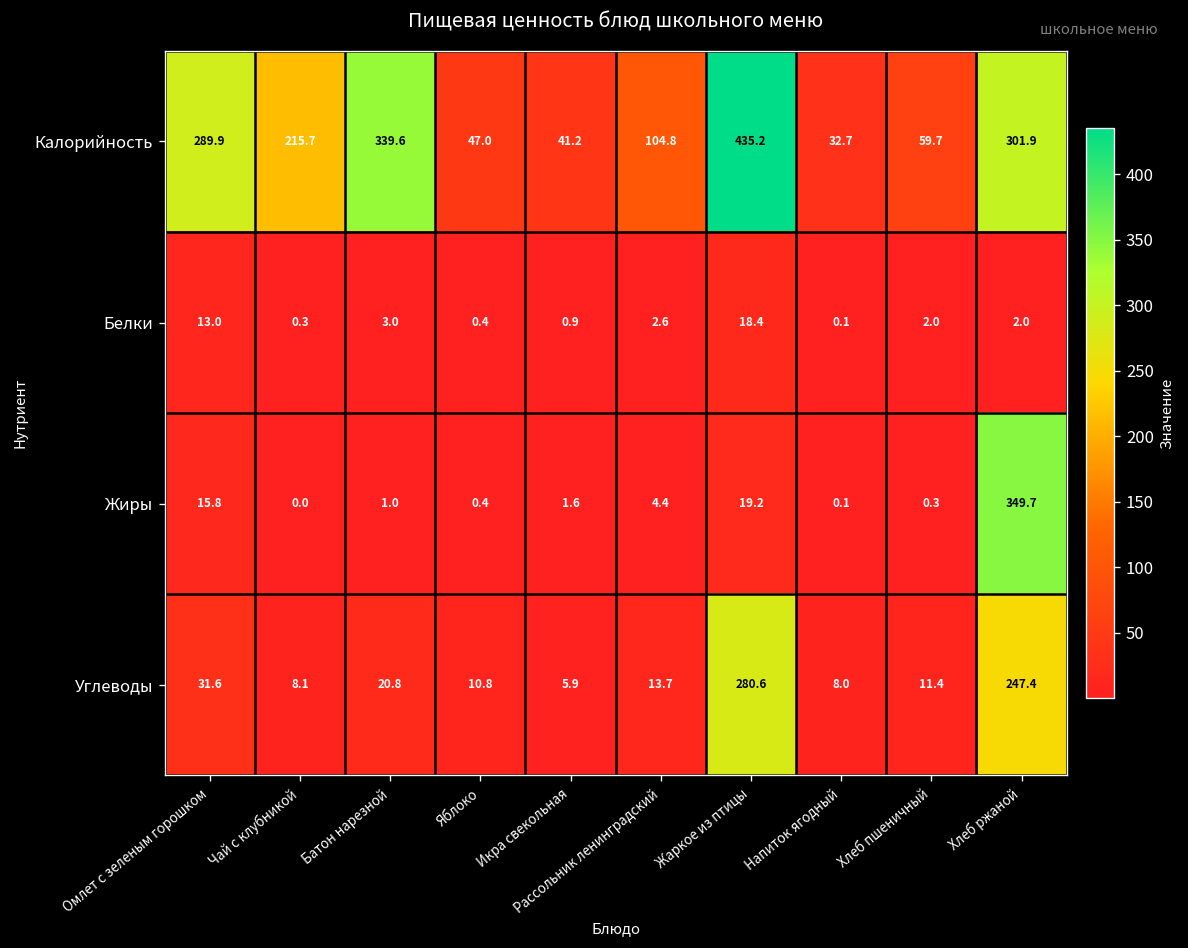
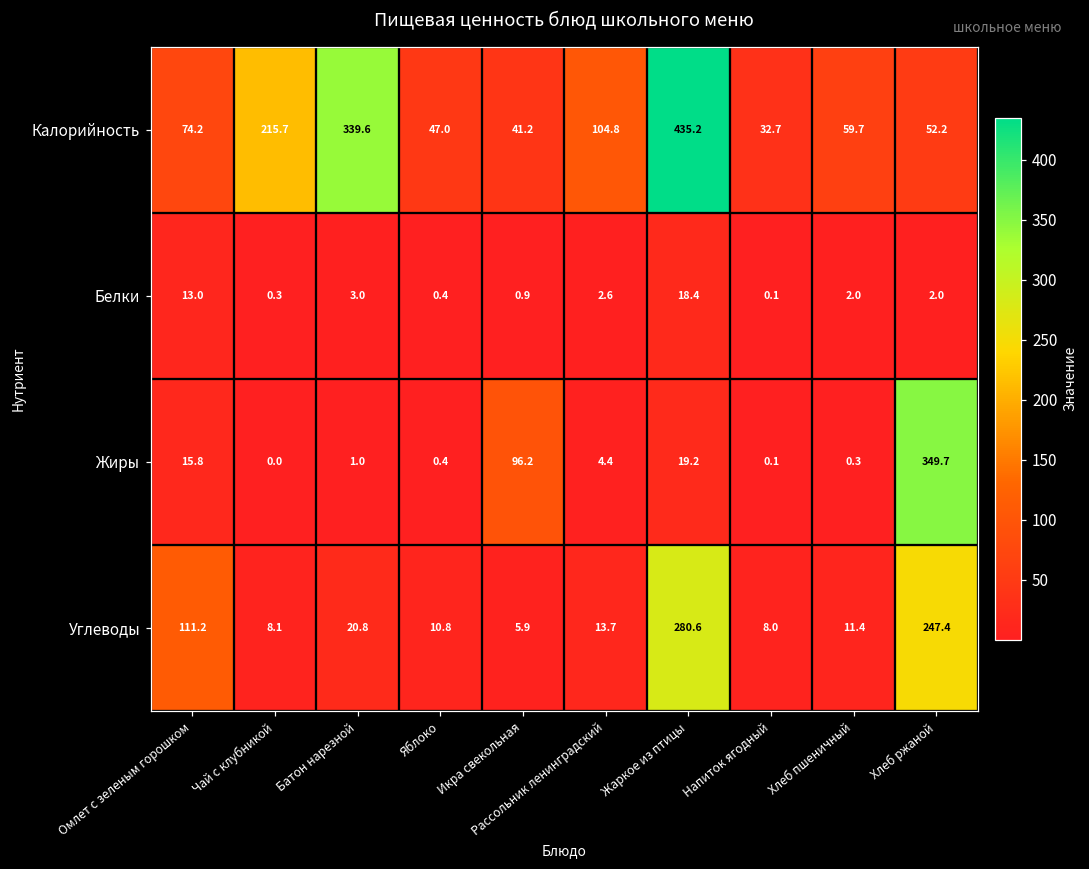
Калорийность, Омлет с зеленым горошком: 289.9 -> 74.2
Калорийность, Хлеб ржаной: 301.9 -> 52.2
Жиры, Икра свекольная: 1.6 -> 96.2
Углеводы, Омлет с зеленым горошком: 31.6 -> 111.2
